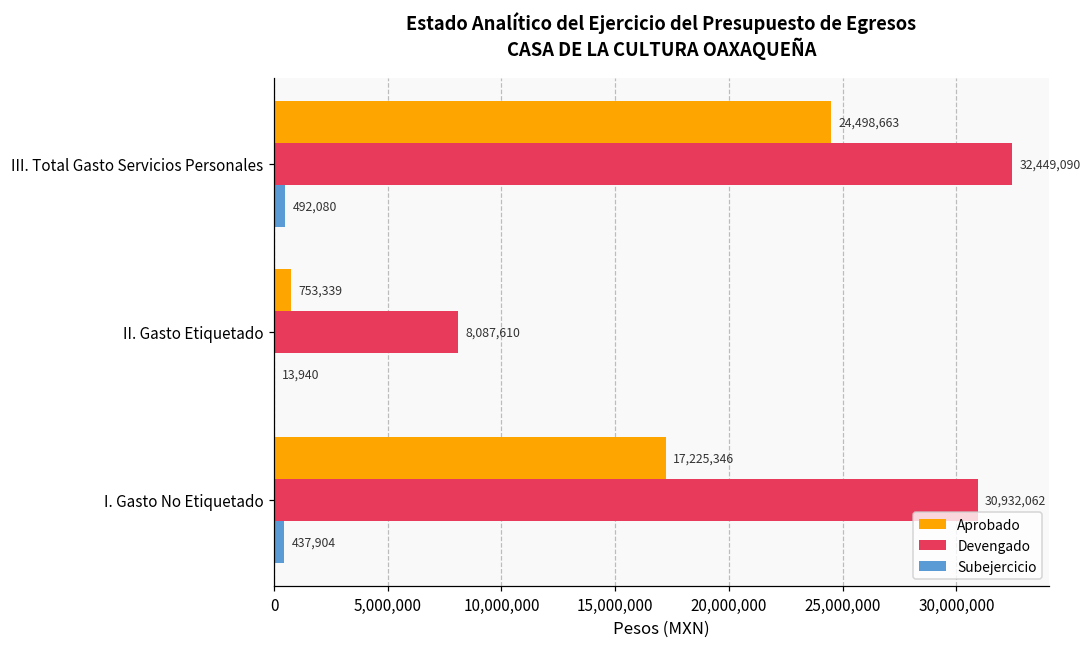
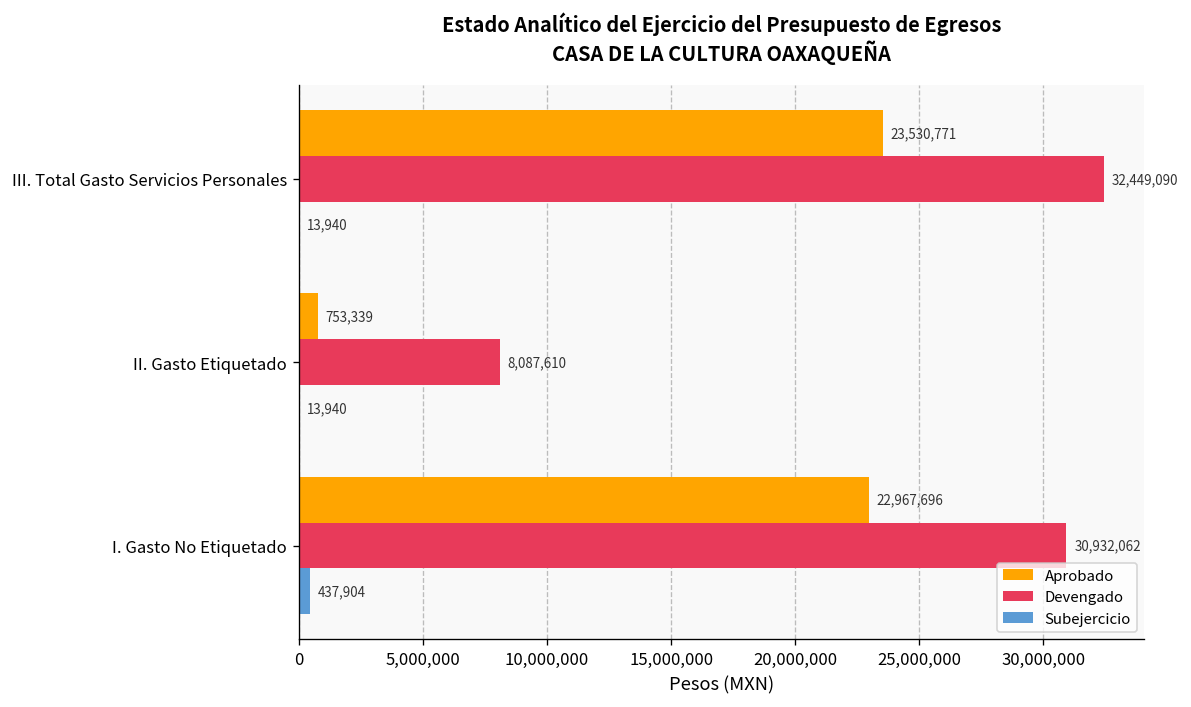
Aprobado, III. Total Gasto Servicios Personales: 24,498,663 -> 23,530,771
Subejercicio, III. Total Gasto Servicios Personales: 492,080 -> 13,940
Aprobado, I. Gasto No Etiquetado: 17,225,346 -> 22,967,696
